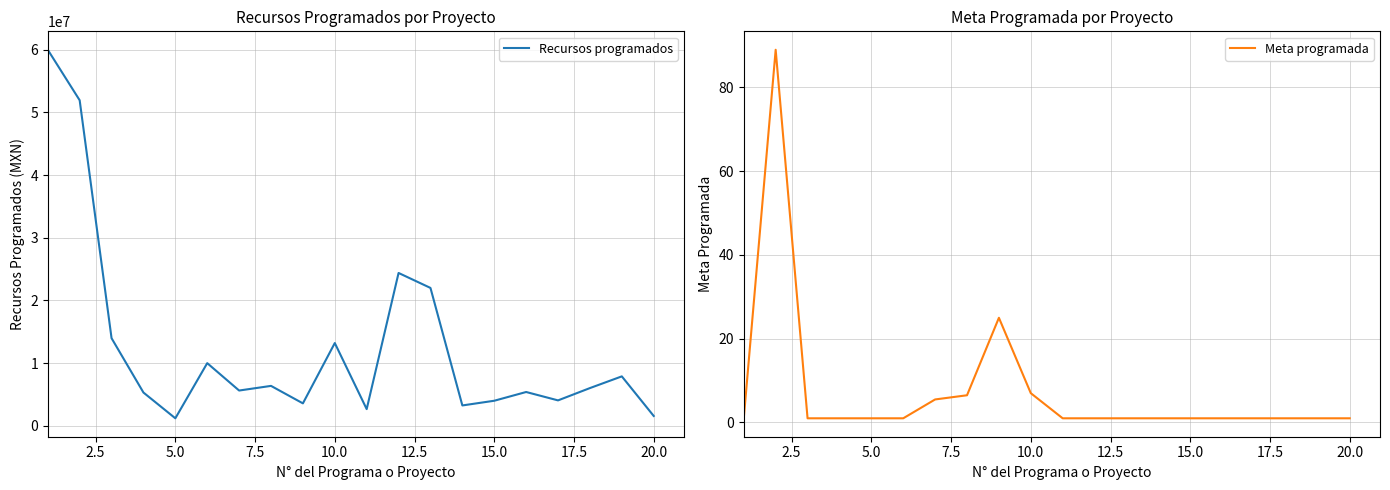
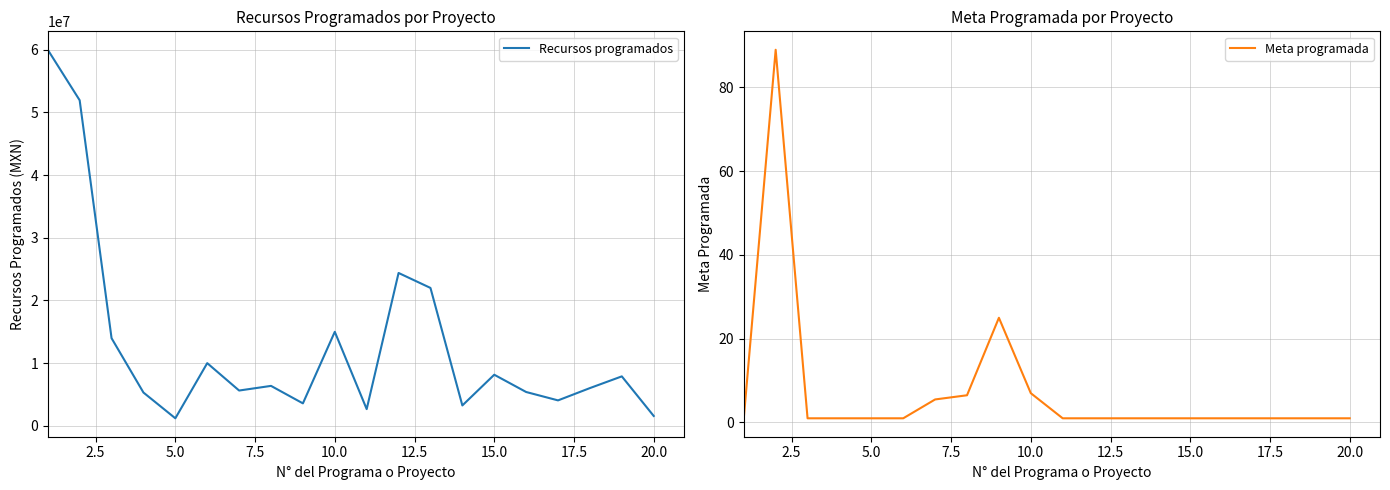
Recursos Programados por Proyecto, 10.0: 13000000 -> 15000000
Recursos Programados por Proyecto, 15.0: 4000000 -> 8000000
